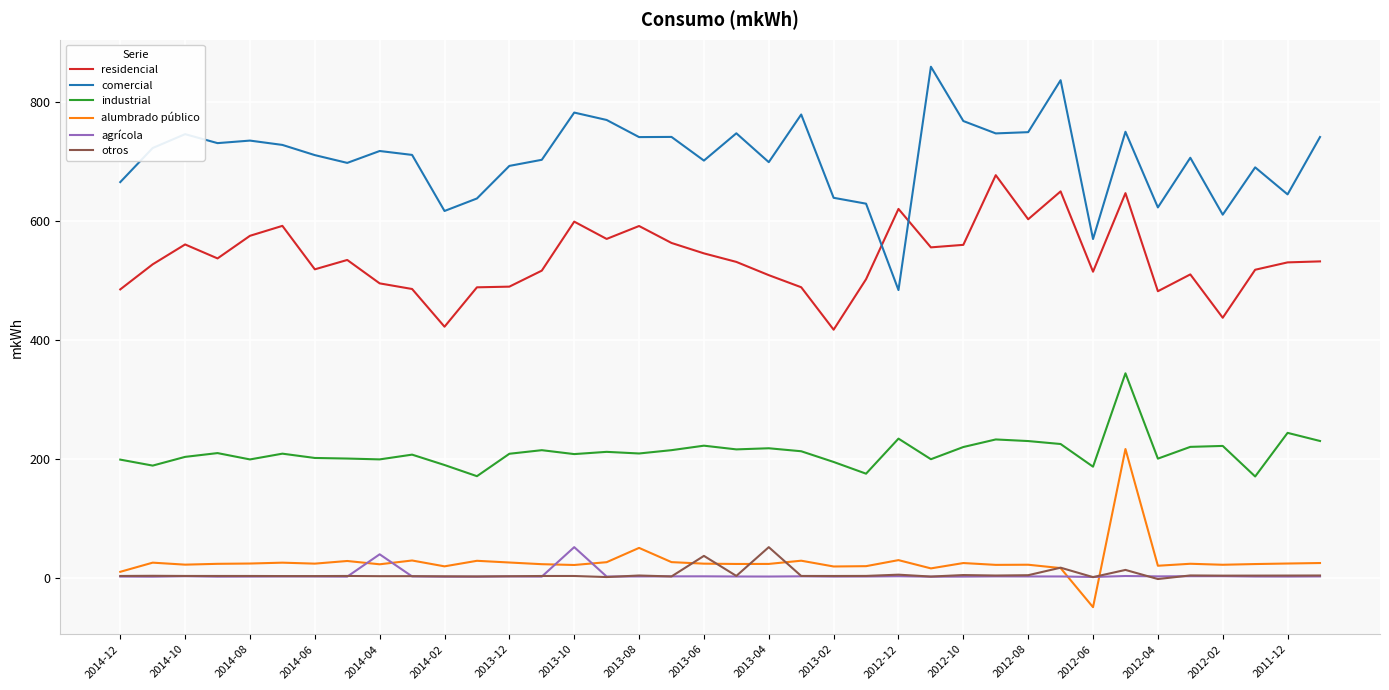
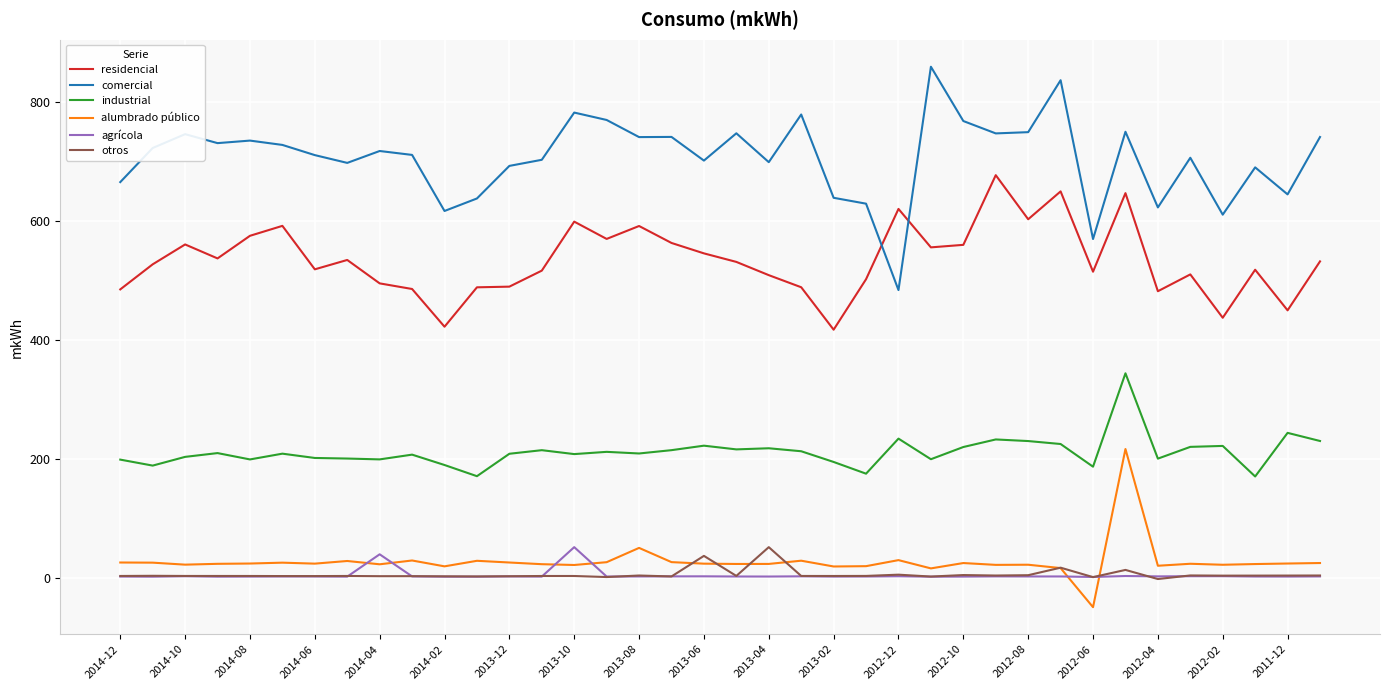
alumbrado público, 2014-12: 10 -> 30
residencial, 2011-12: 530 -> 450
